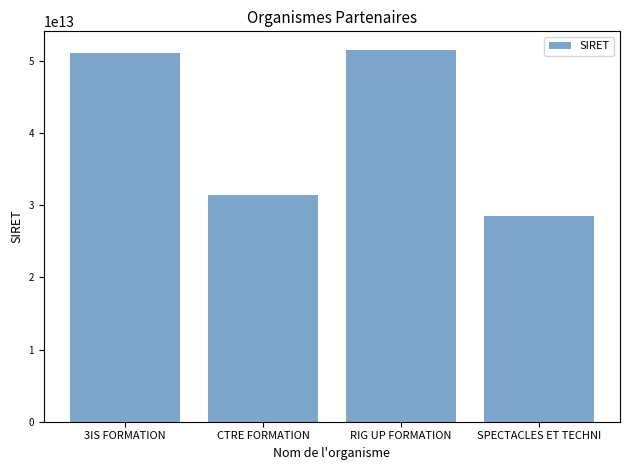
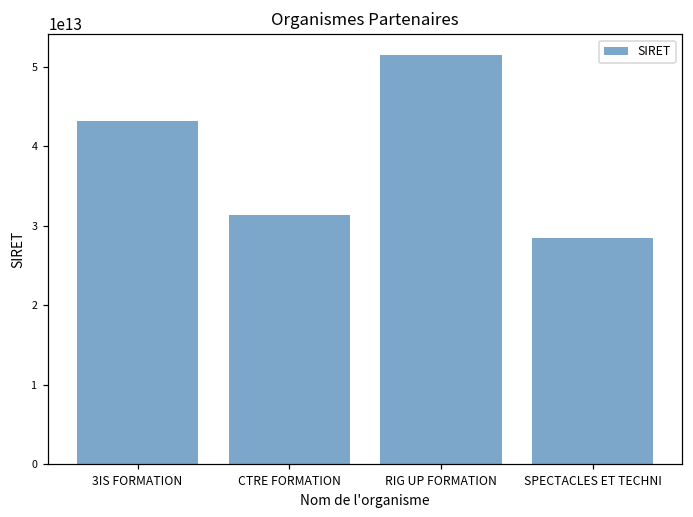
3IS FORMATION: 51000000000000 -> 43000000000000
